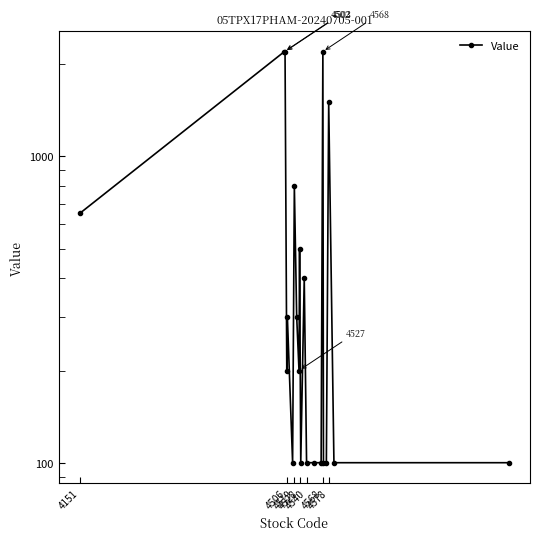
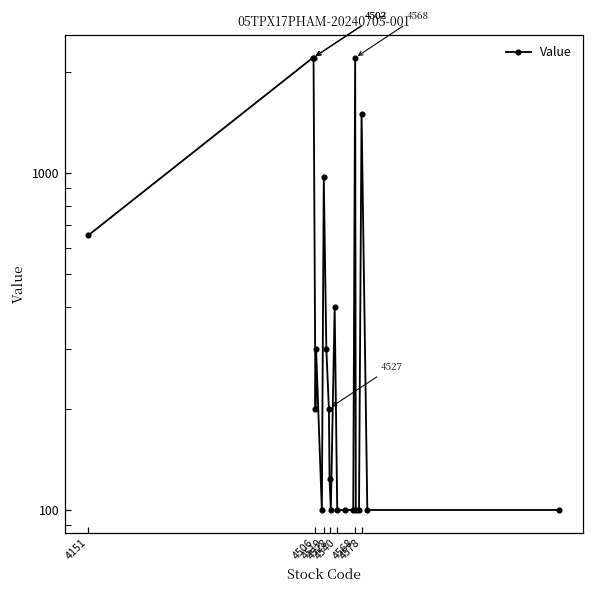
4519: 800 -> 980
4528: 500 -> 124
